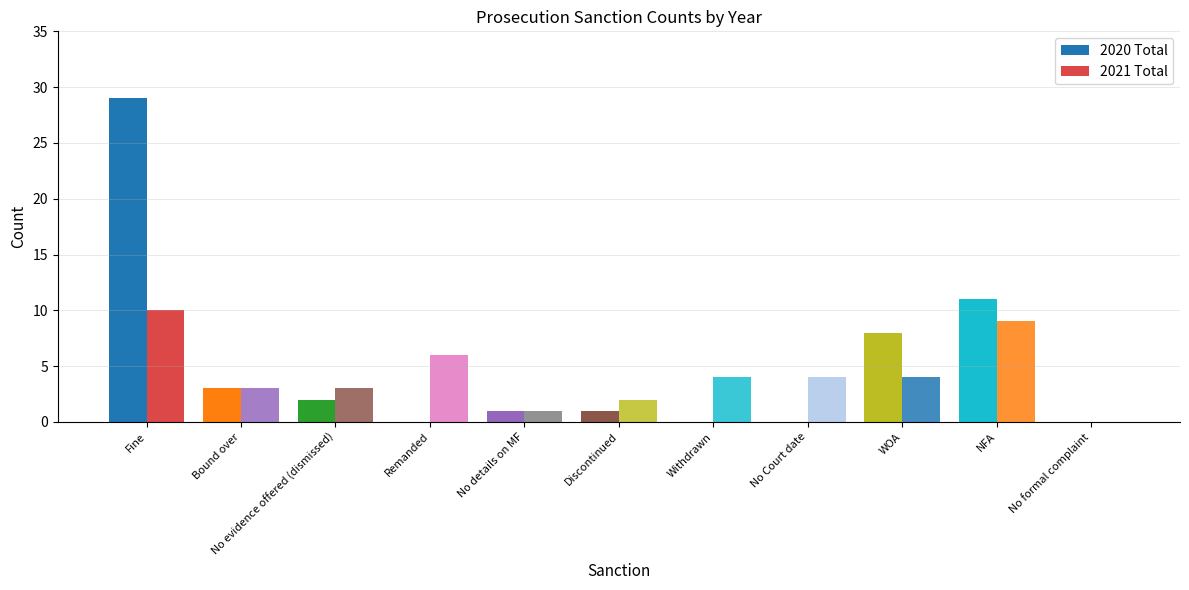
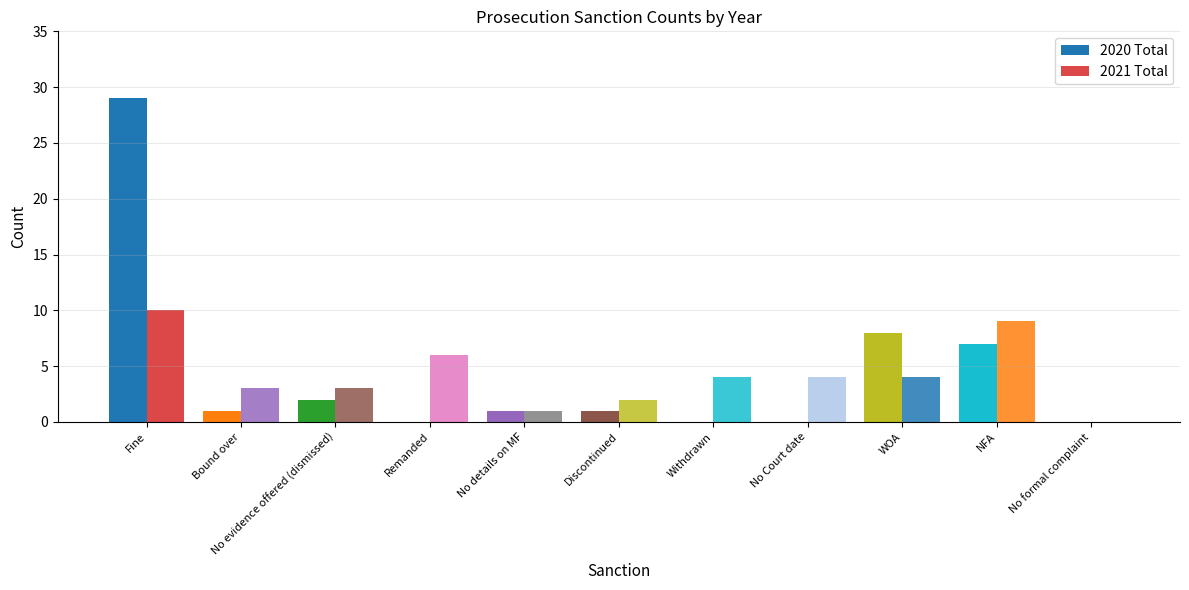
2020 Total, Bound over: 3 -> 1
2020 Total, NFA: 11 -> 7
